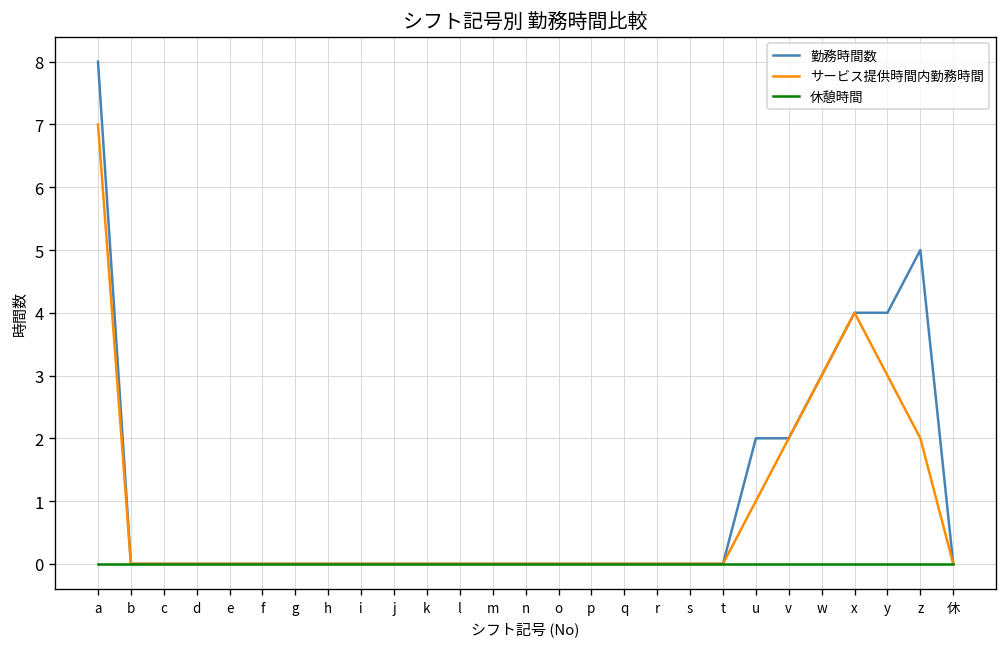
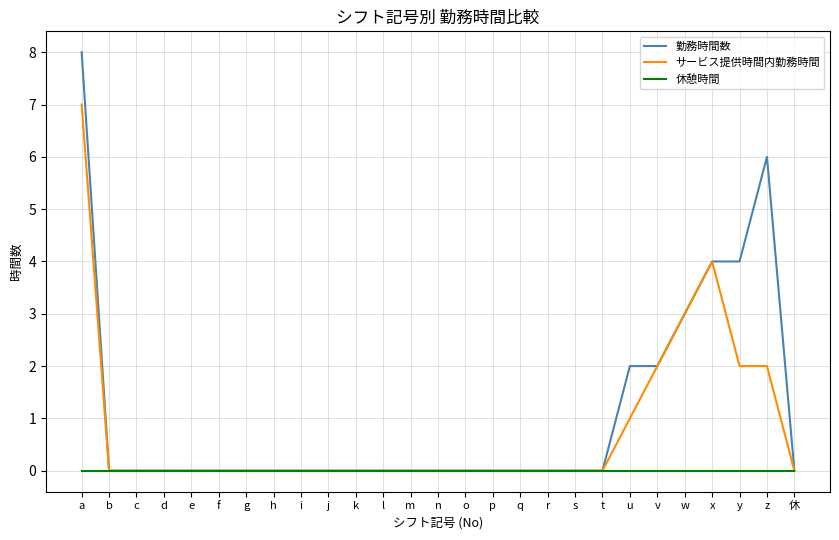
サービス提供時間内勤務時間, y: 3 -> 2
勤務時間数, z: 5 -> 6
